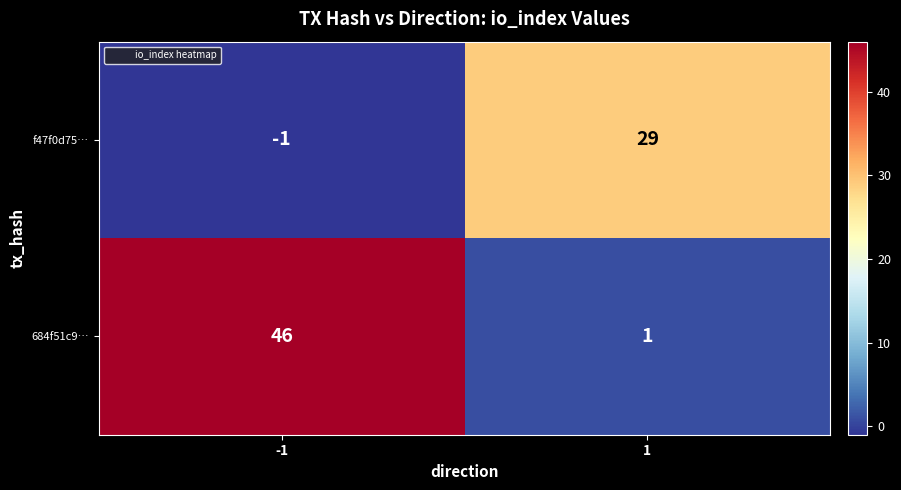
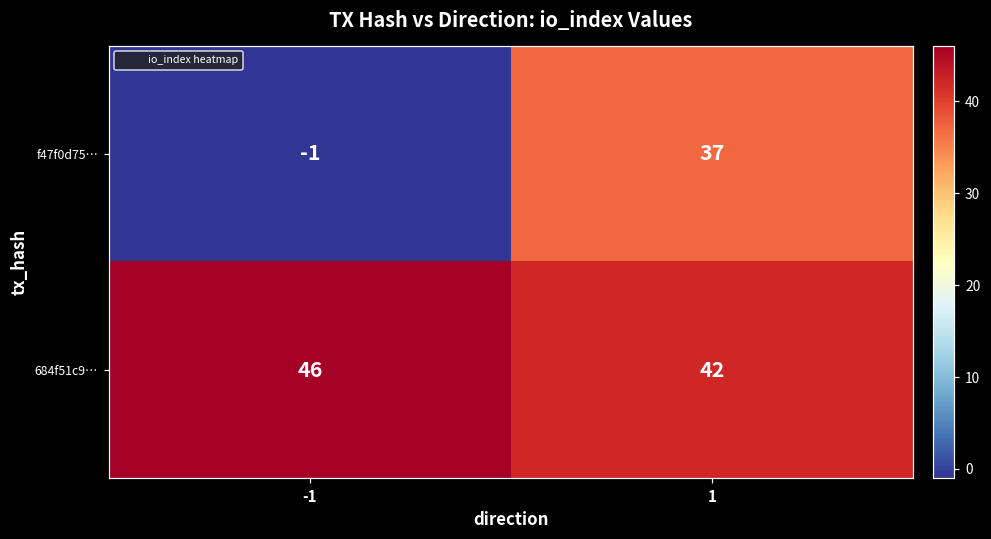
f47f0d75…, 1: 29 -> 37
684f51c9…, 1: 1 -> 42
